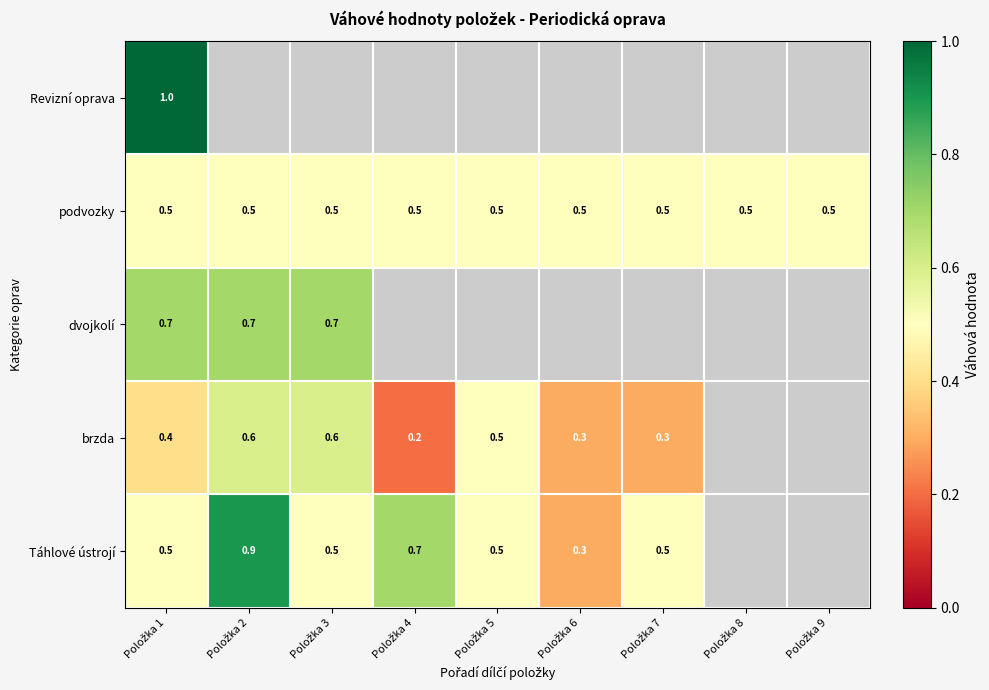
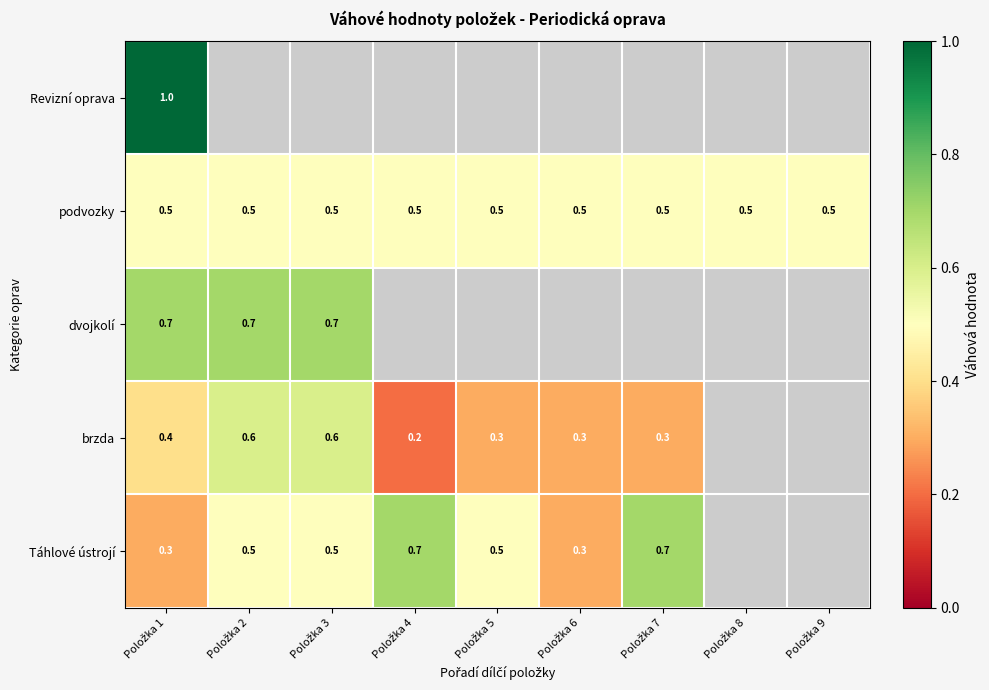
brzda, Položka 5: 0.5 -> 0.3
Táhlové ústrojí, Položka 1: 0.5 -> 0.3
Táhlové ústrojí, Položka 2: 0.9 -> 0.5
Táhlové ústrojí, Položka 7: 0.5 -> 0.7
